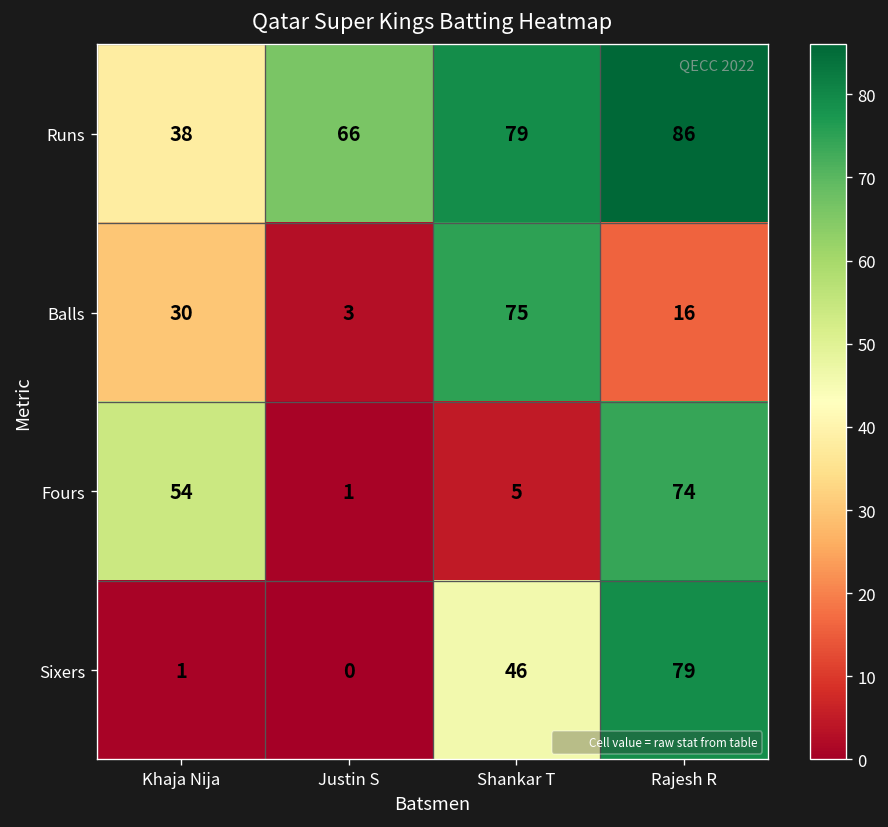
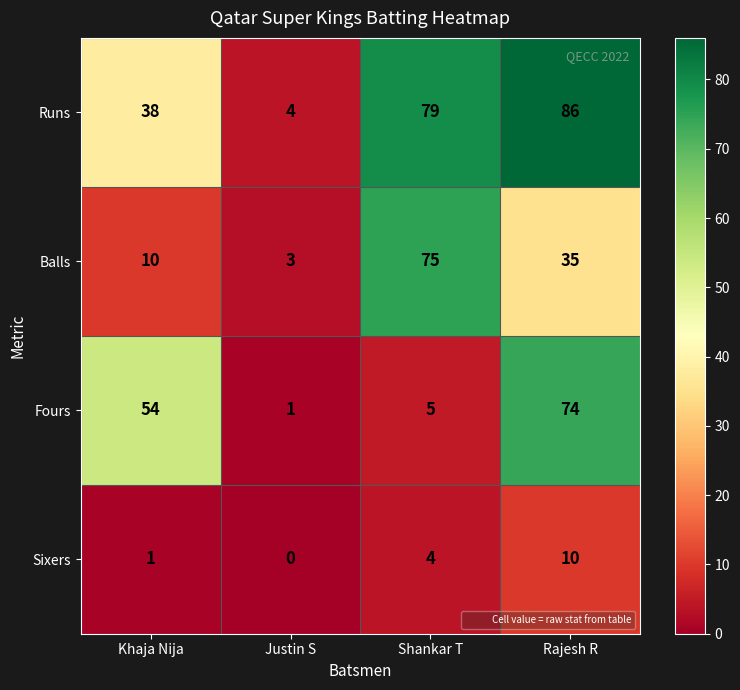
Runs, Justin S: 66 -> 4
Balls, Khaja Nija: 30 -> 10
Balls, Rajesh R: 16 -> 35
Sixers, Shankar T: 46 -> 4
Sixers, Rajesh R: 79 -> 10
